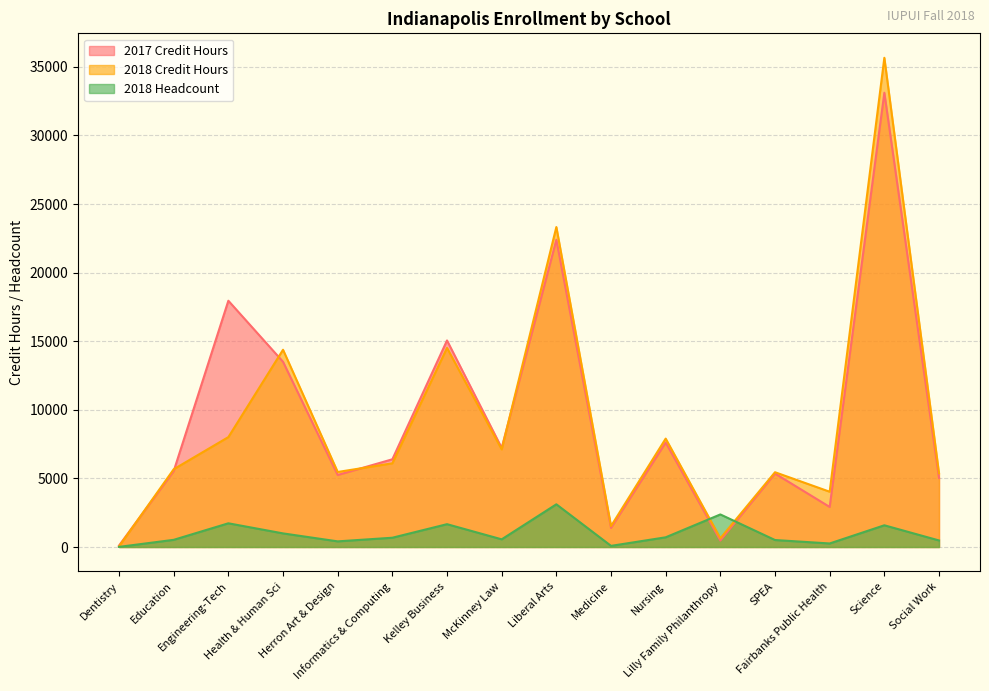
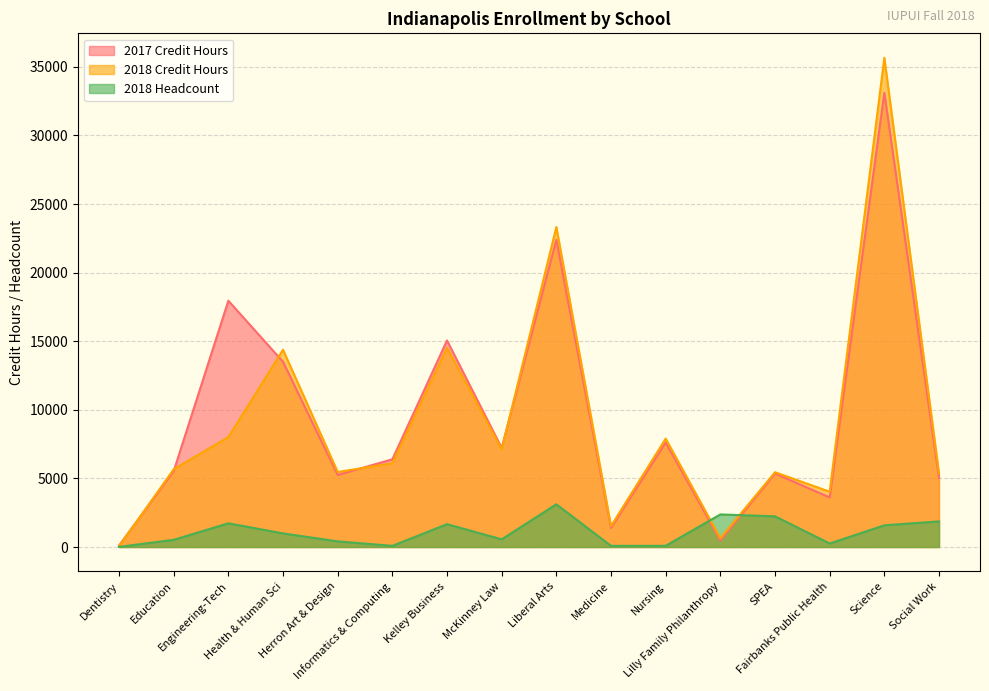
2018 Headcount, Informatics & Computing: 700 -> 100
2018 Headcount, Nursing: 700 -> 100
2018 Headcount, SPEA: 500 -> 2200
2017 Credit Hours, Fairbanks Public Health: 2900 -> 3600
2018 Headcount, Social Work: 500 -> 1900
